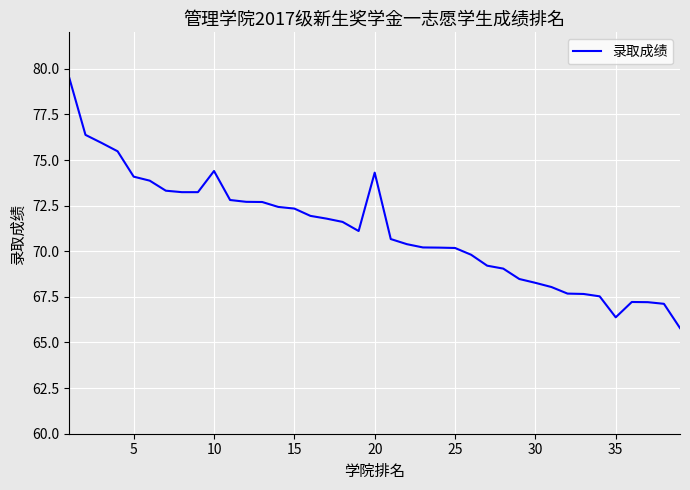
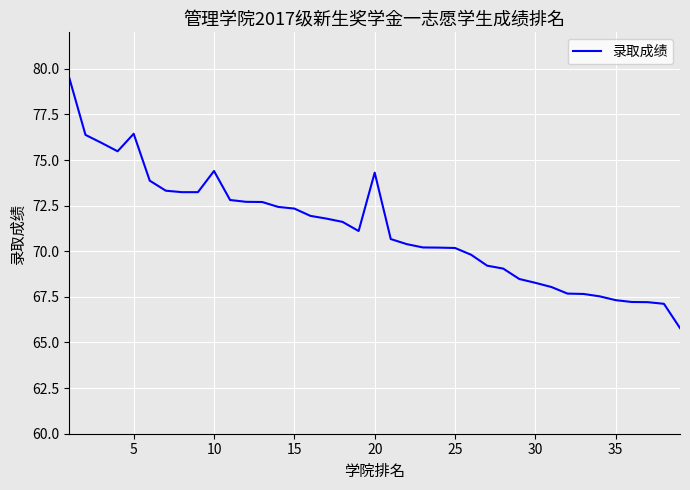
5: 74.1 -> 76.4
35: 66.4 -> 67.3
